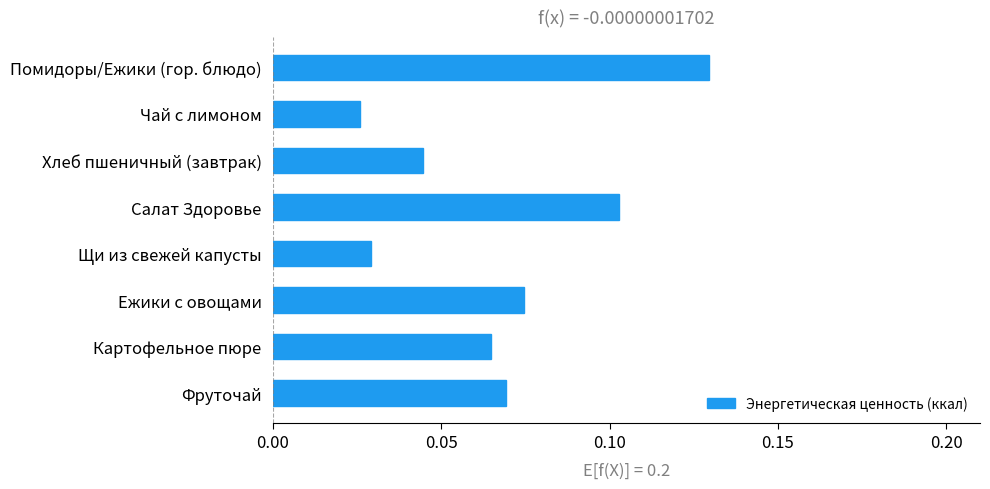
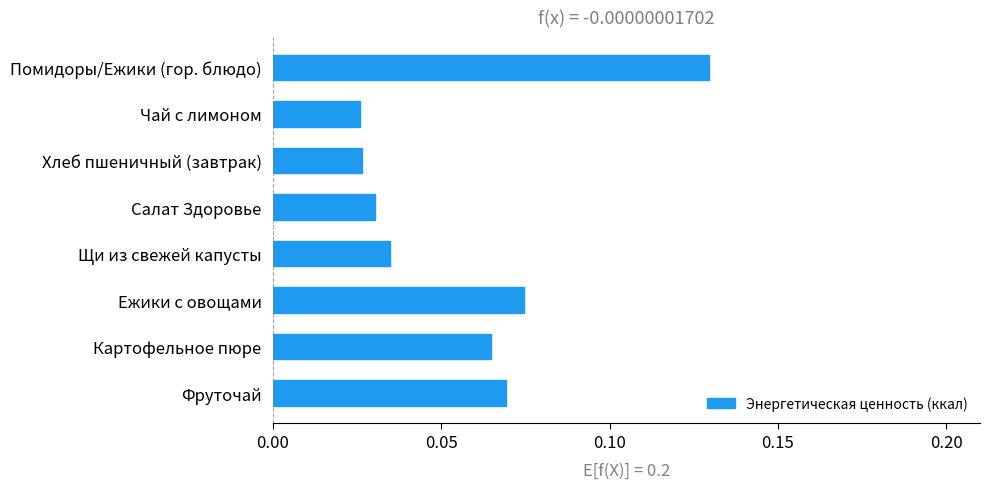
Хлеб пшеничный (завтрак): 0.045 -> 0.026
Салат Здоровье: 0.103 -> 0.030
Щи из свежей капусты: 0.029 -> 0.035
